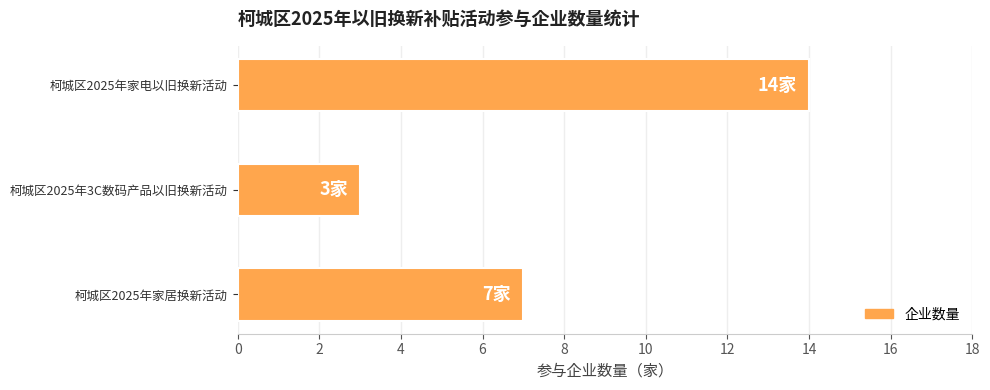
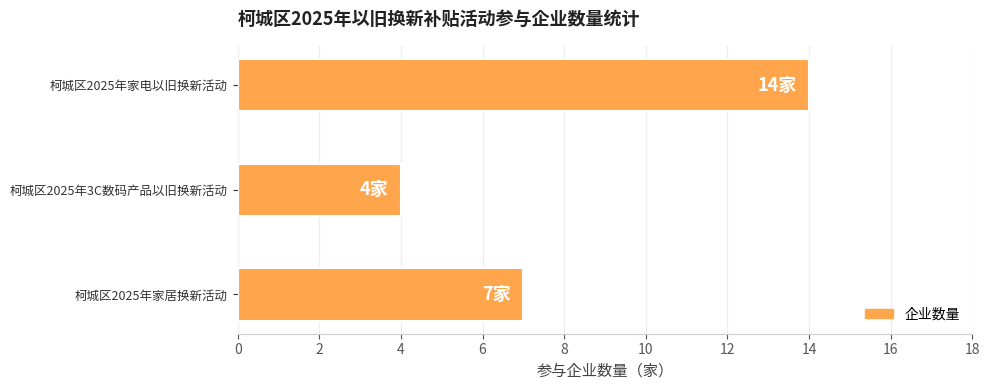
柯城区2025年3C数码产品以旧换新活动: 3家 -> 4家
